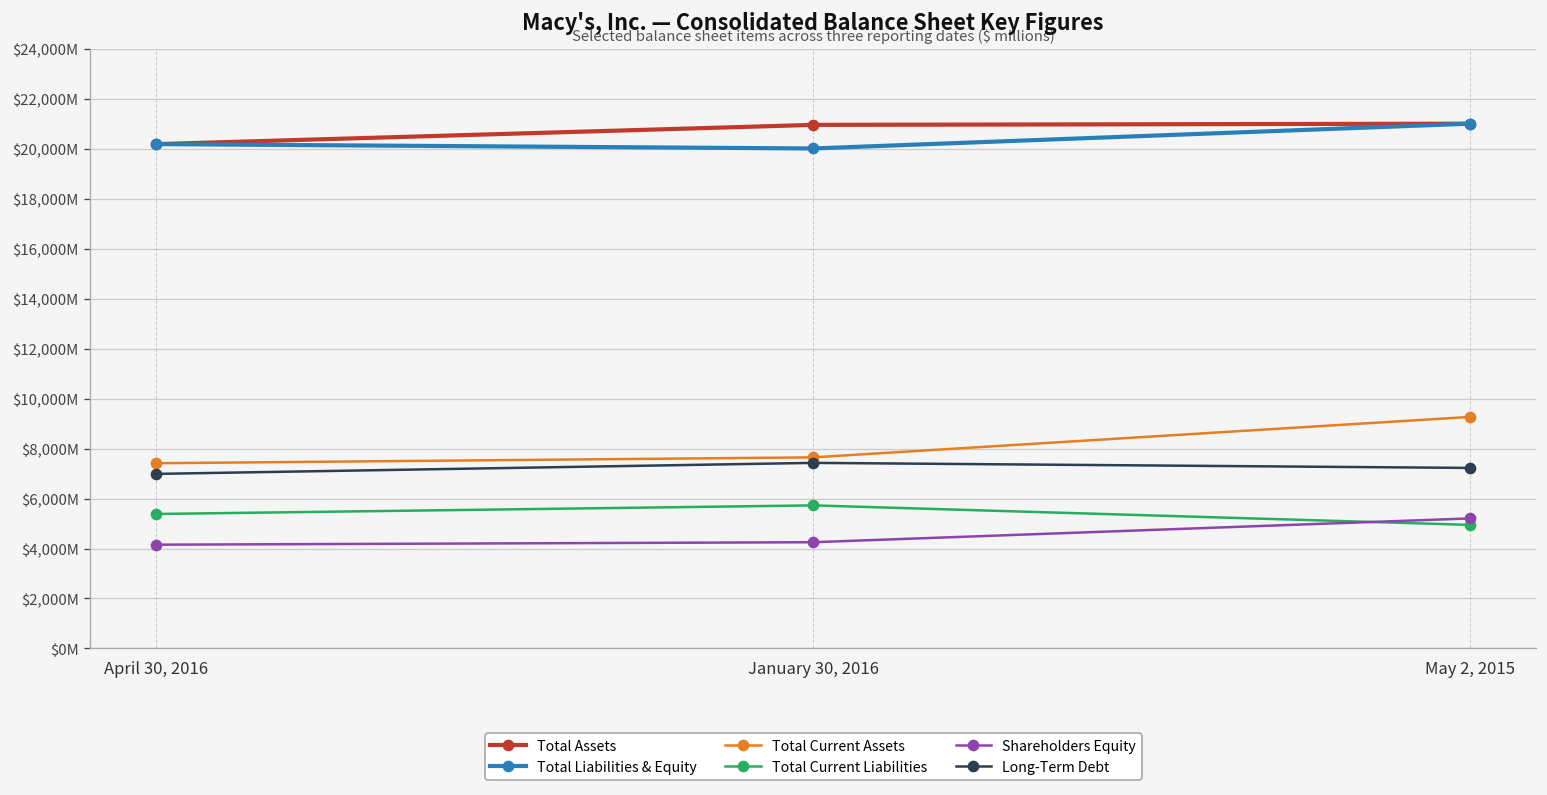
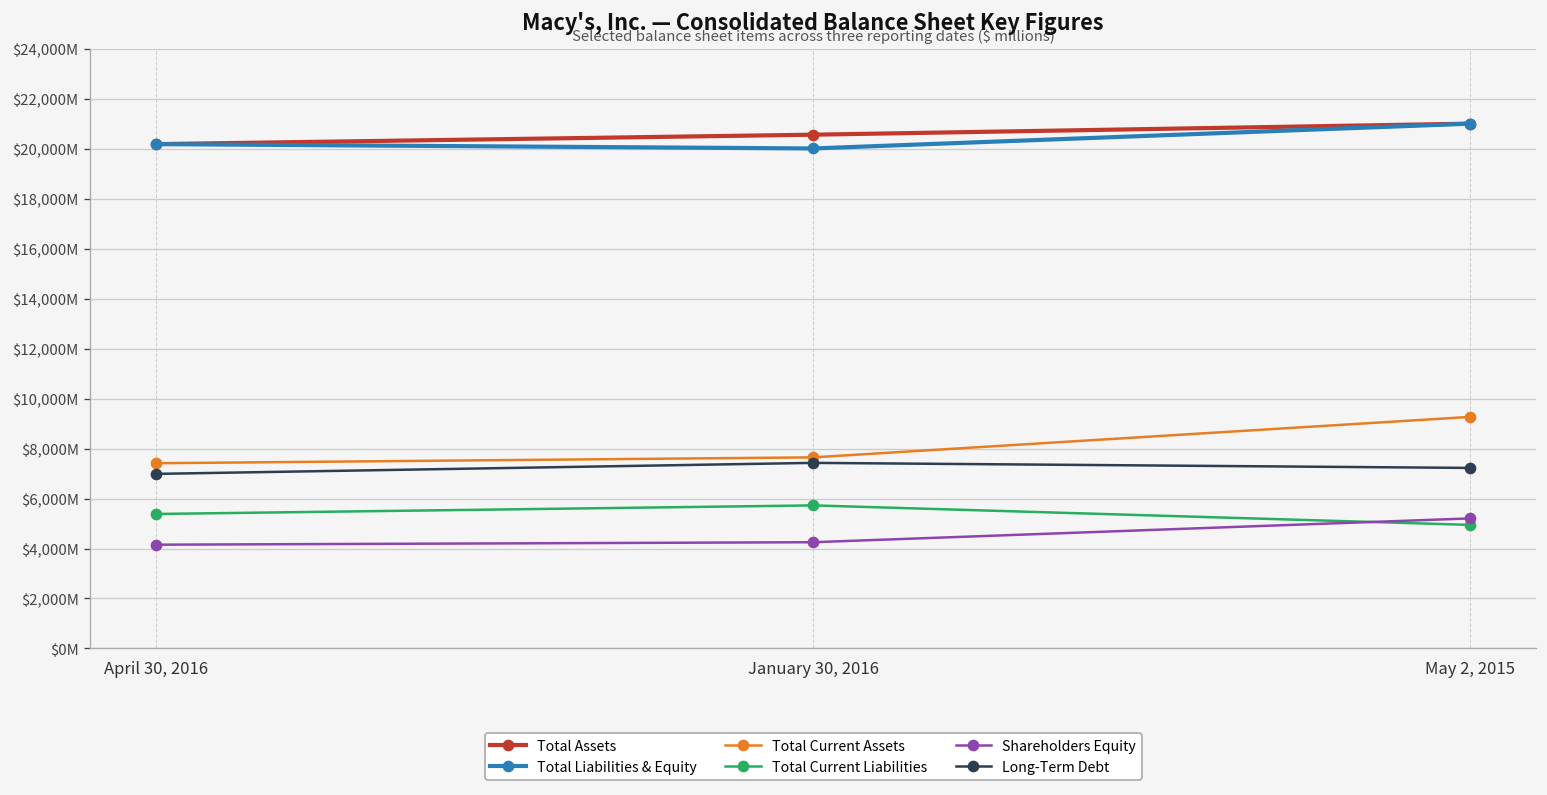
Total Assets, January 30, 2016: $21,000,000,000 -> $20,600,000,000
